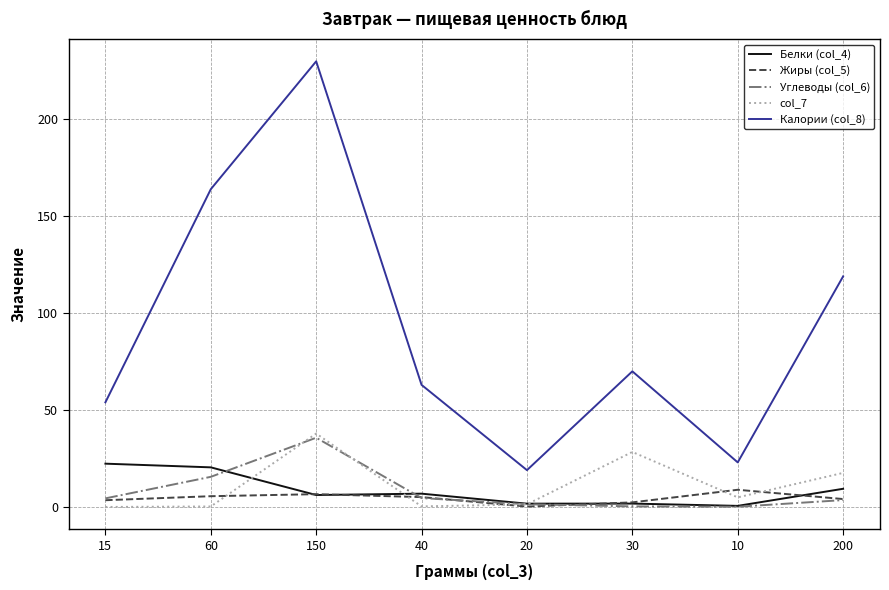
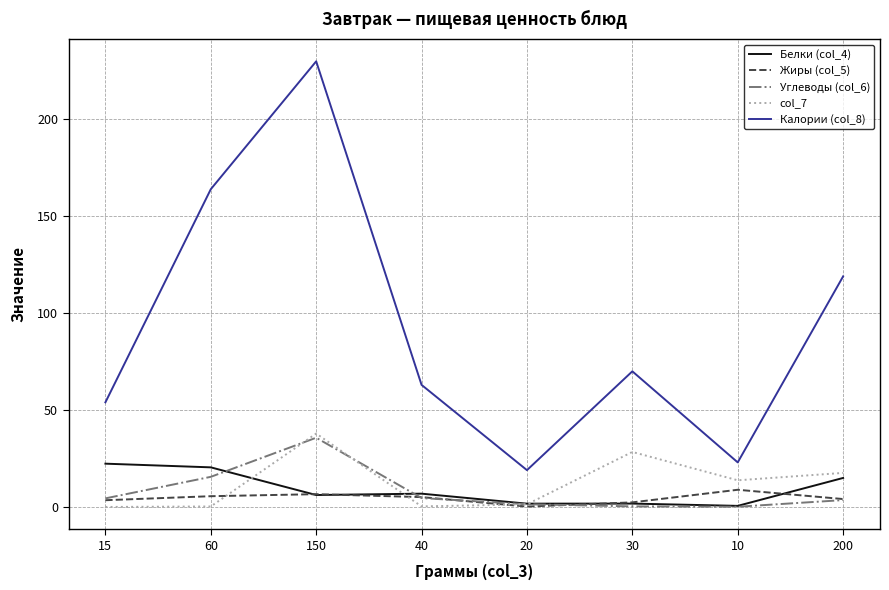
col_7, 10: 5 -> 14
Белки (col_4), 200: 9 -> 15
